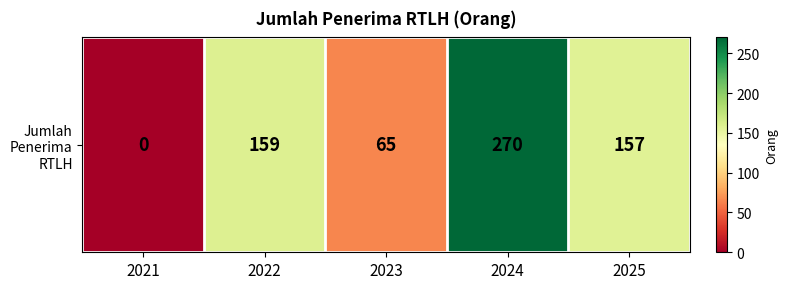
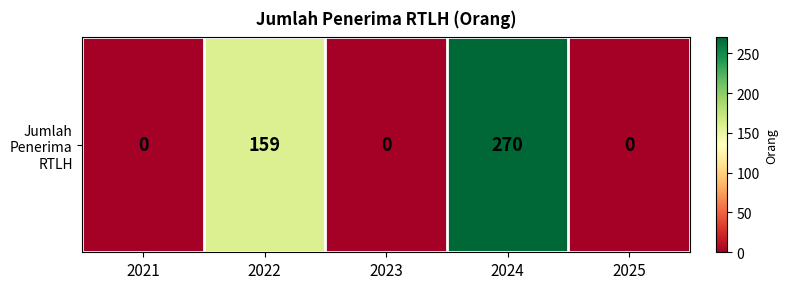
Jumlah Penerima RTLH, 2023: 65 -> 0
Jumlah Penerima RTLH, 2025: 157 -> 0
